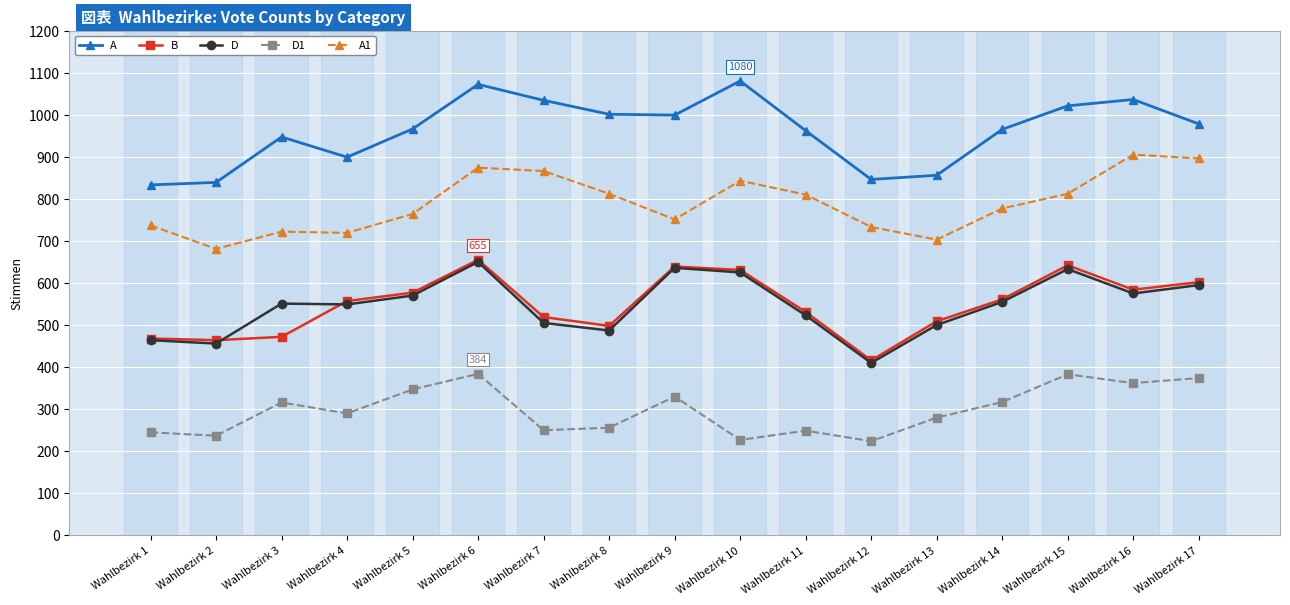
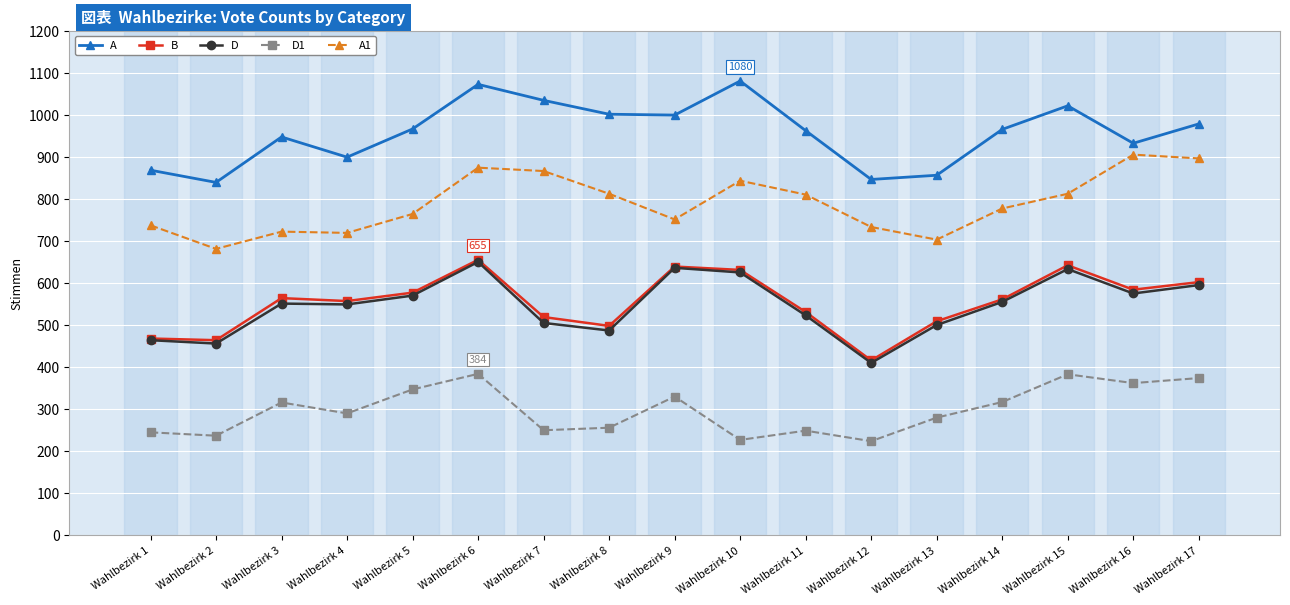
A, Wahlbezirk 1: 830 -> 870
B, Wahlbezirk 3: 470 -> 560
A, Wahlbezirk 16: 1040 -> 930
